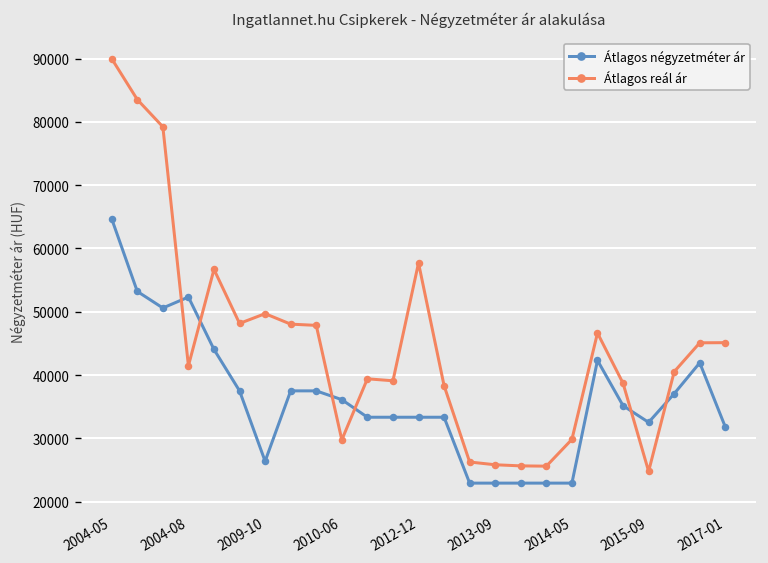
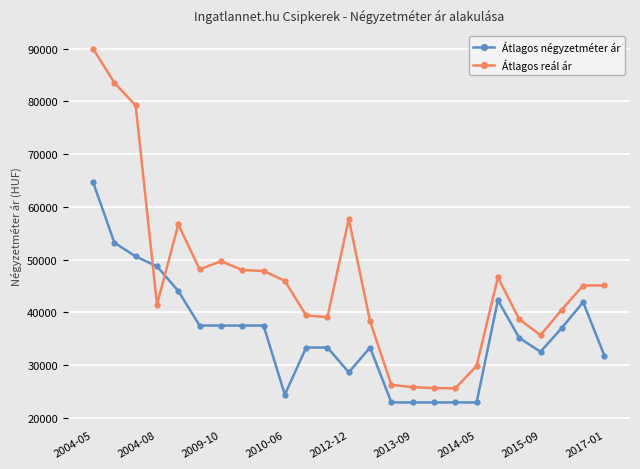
Átlagos négyzetméter ár, 2004-08: 52000 -> 49000
Átlagos négyzetméter ár, 2009-10: 26000 -> 38000
Átlagos négyzetméter ár, 2010-06: 36000 -> 24000
Átlagos reál ár, 2010-06: 30000 -> 46000
Átlagos négyzetméter ár, 2012-12: 33000 -> 29000
Átlagos reál ár, 2015-09: 25000 -> 36000
